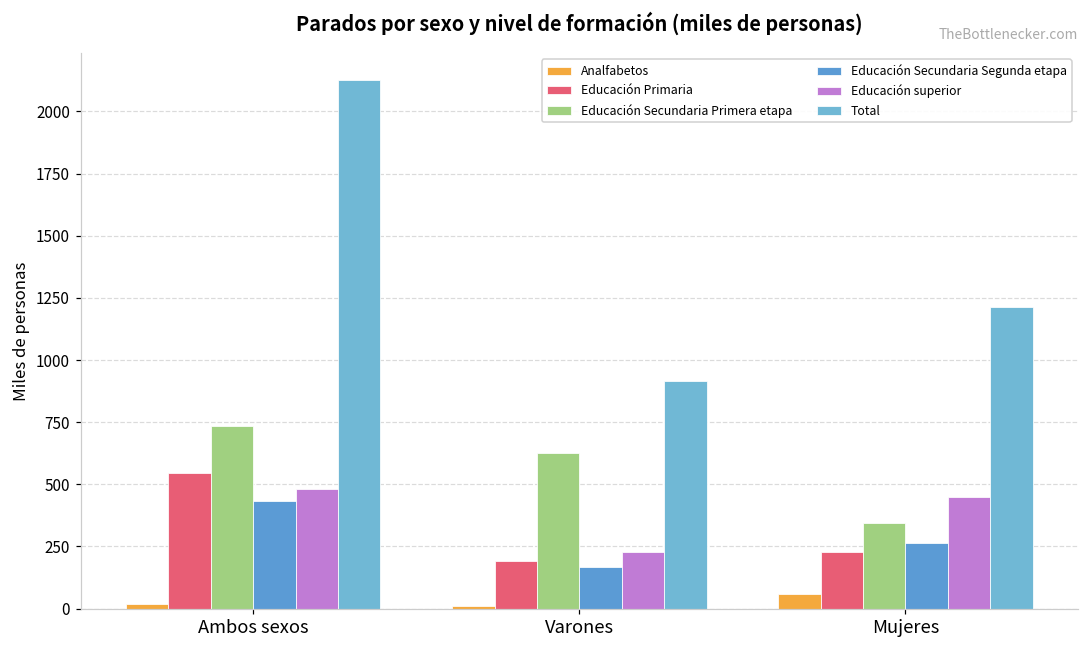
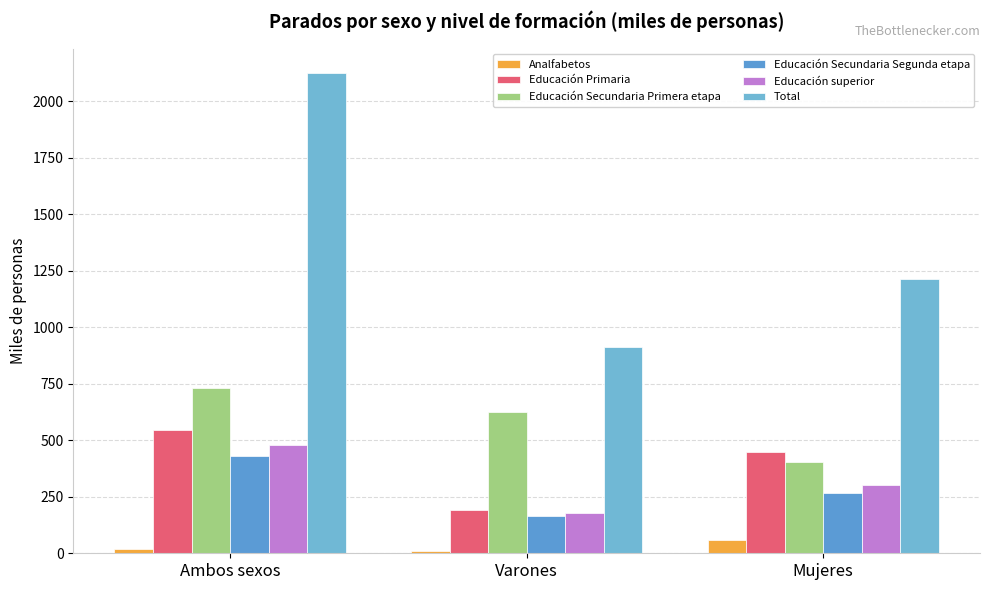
Educación superior, Varones: 230 -> 180
Educación Primaria, Mujeres: 230 -> 450
Educación Secundaria Primera etapa, Mujeres: 340 -> 400
Educación superior, Mujeres: 450 -> 300
